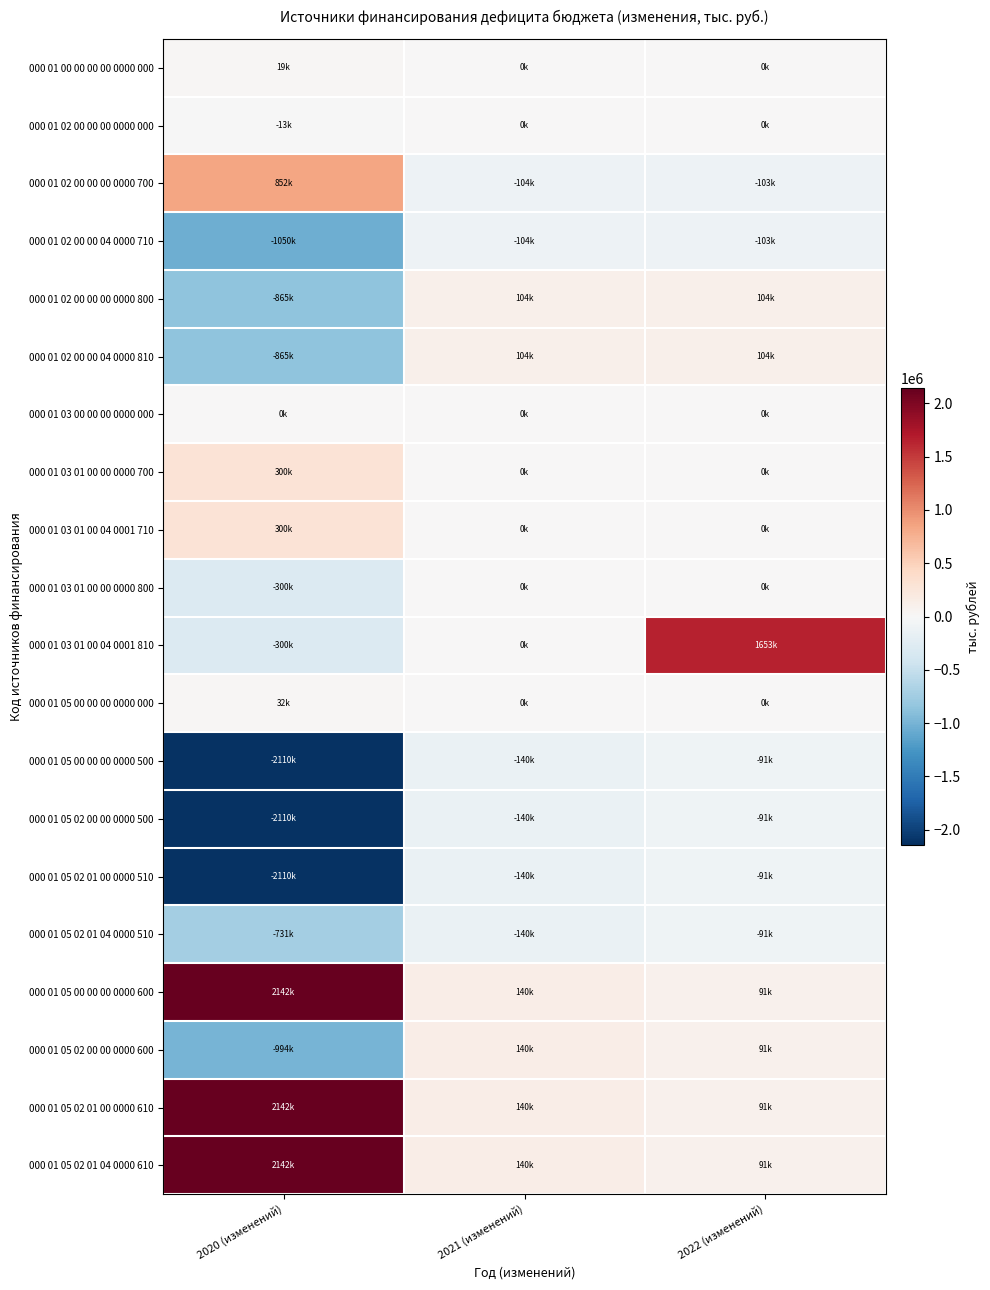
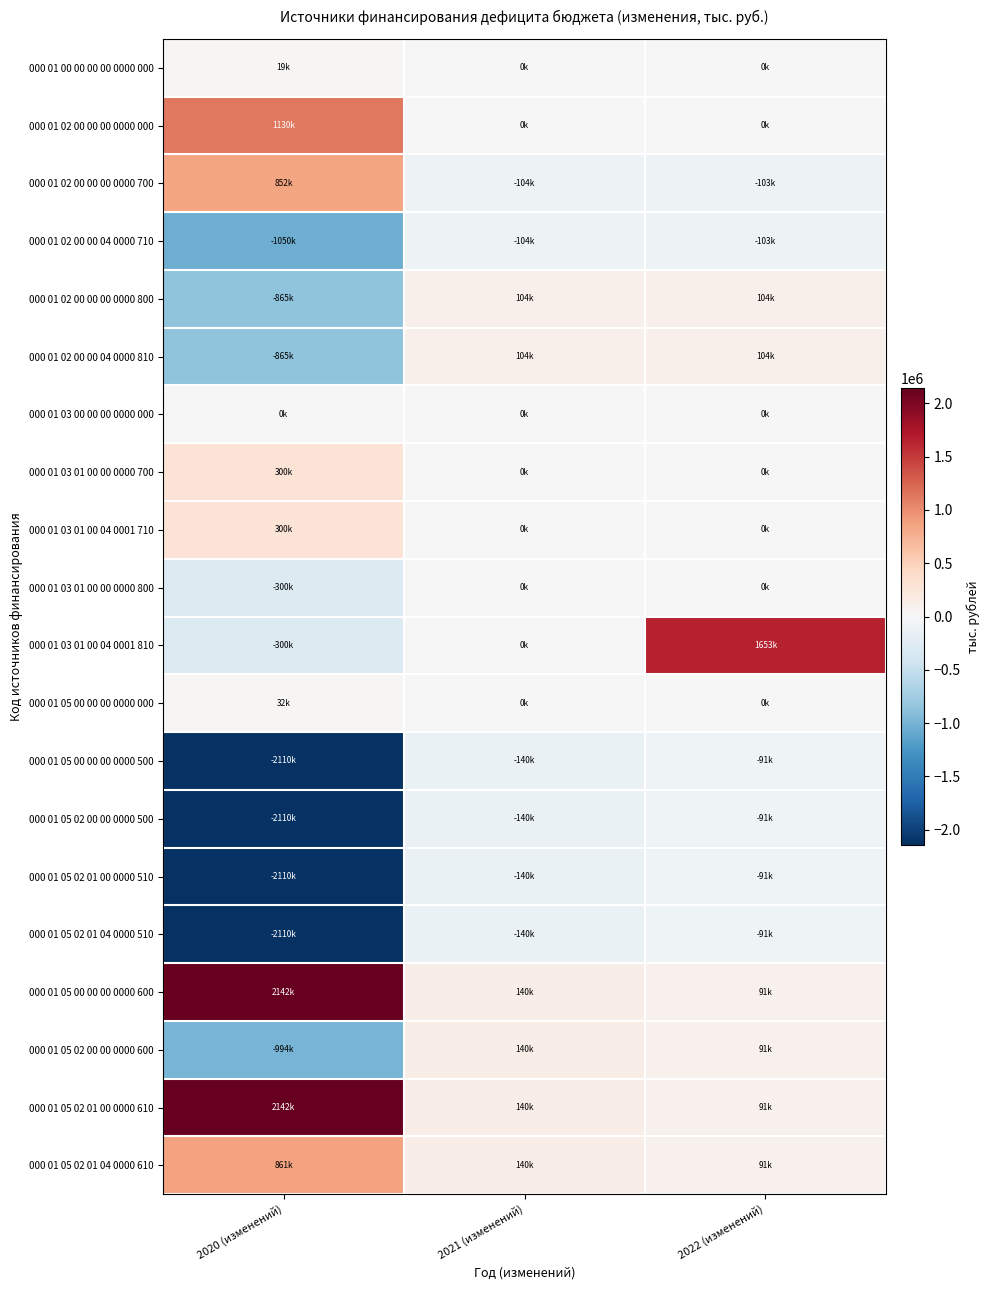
000 01 02 00 00 00 0000 000, 2020 (изменений): -13k -> 1130k
000 01 05 02 01 04 0000 510, 2020 (изменений): -731k -> -2110k
000 01 05 02 01 04 0000 610, 2020 (изменений): 2142k -> 861k
